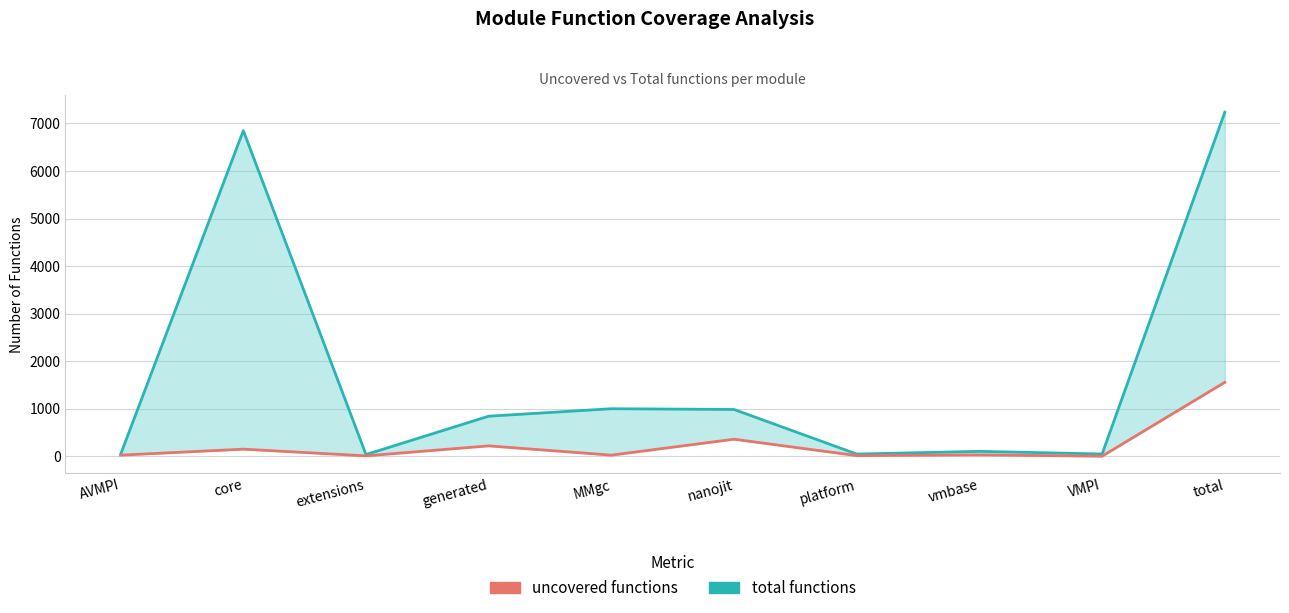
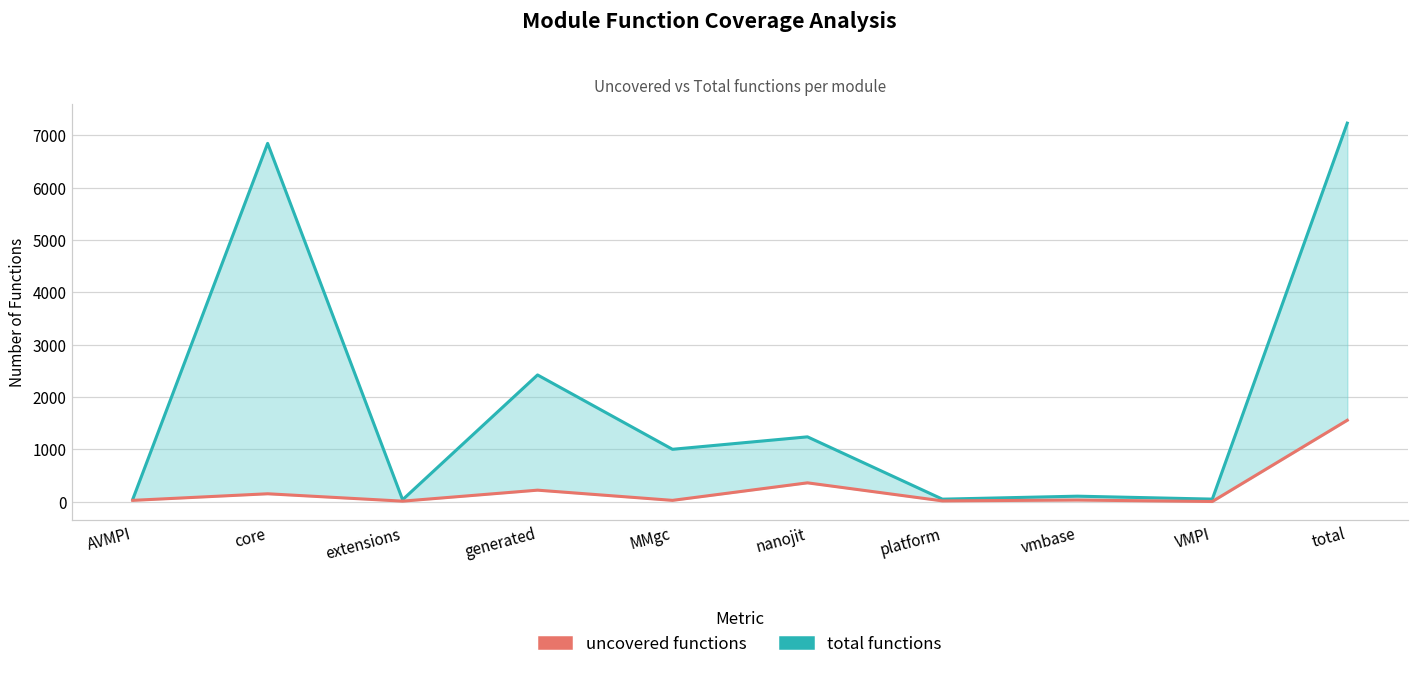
total functions, generated: 800 -> 2400
total functions, nanojit: 1000 -> 1200
